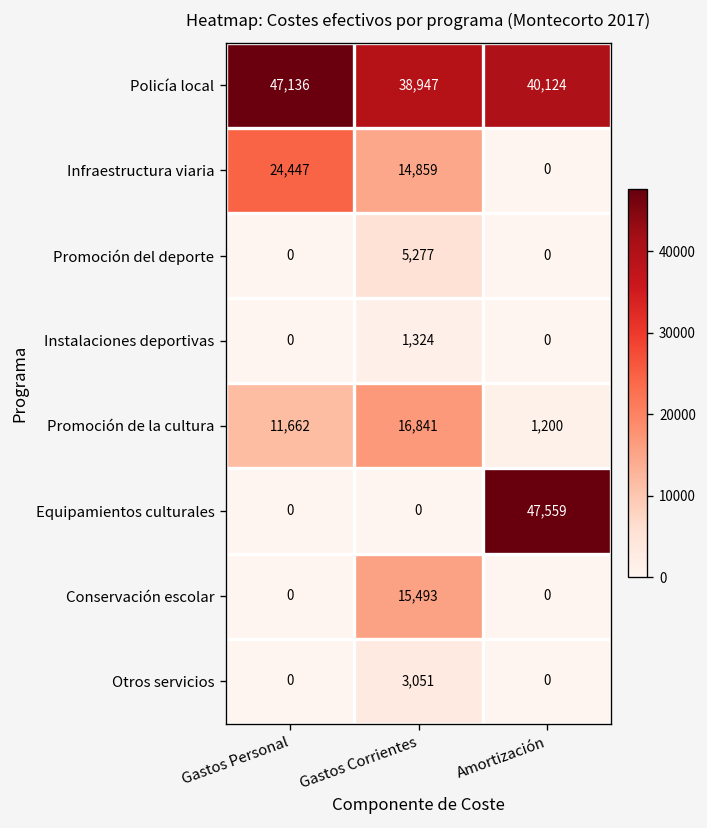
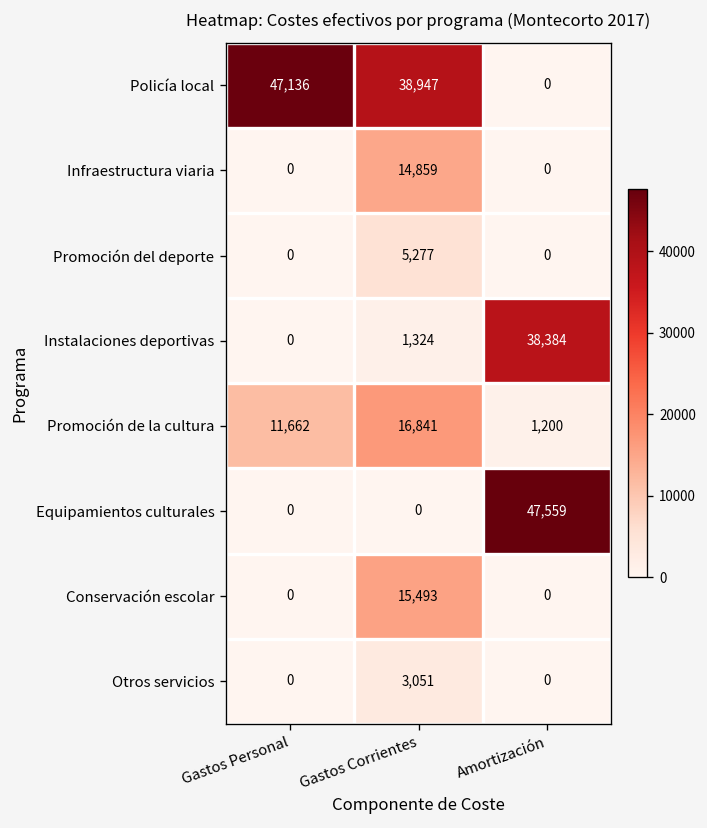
Policía local, Amortización: 40,124 -> 0
Infraestructura viaria, Gastos Personal: 24,447 -> 0
Instalaciones deportivas, Amortización: 0 -> 38,384
